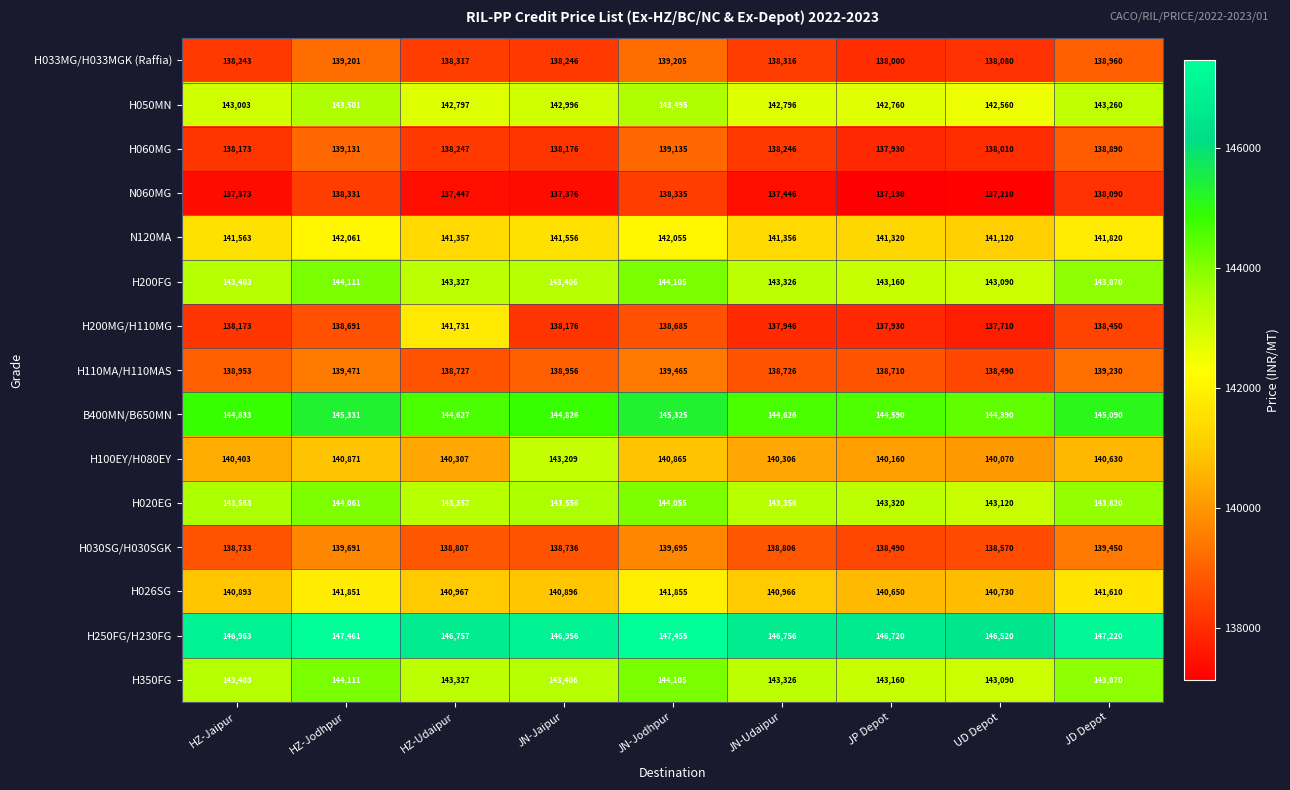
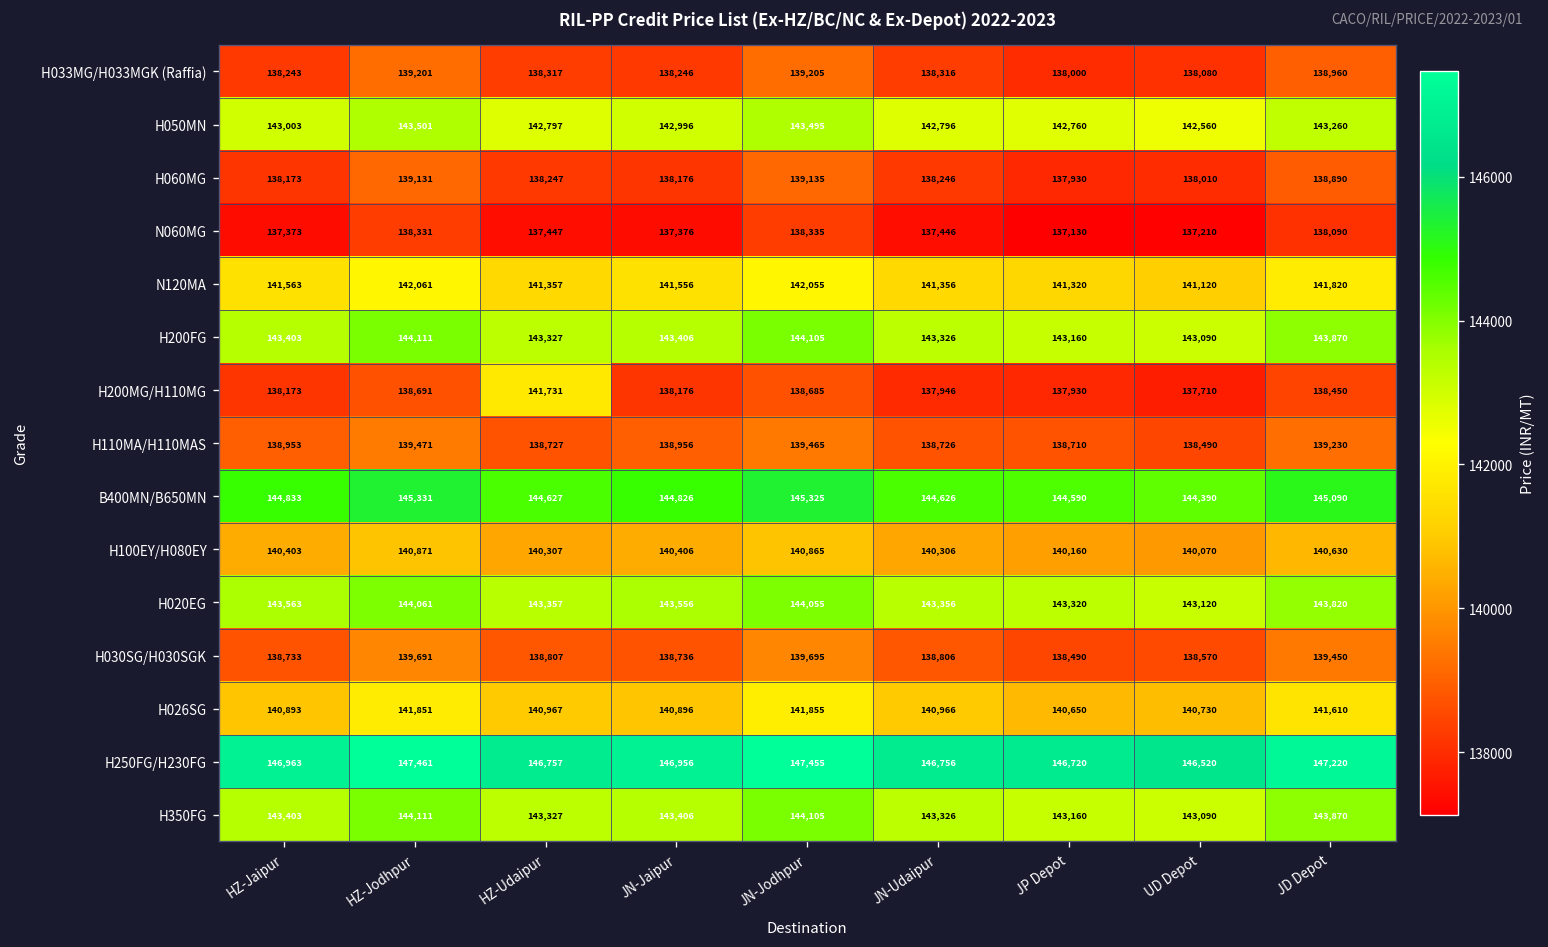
H100EY/H080EY, JN-Jaipur: 143,209 -> 140,406
